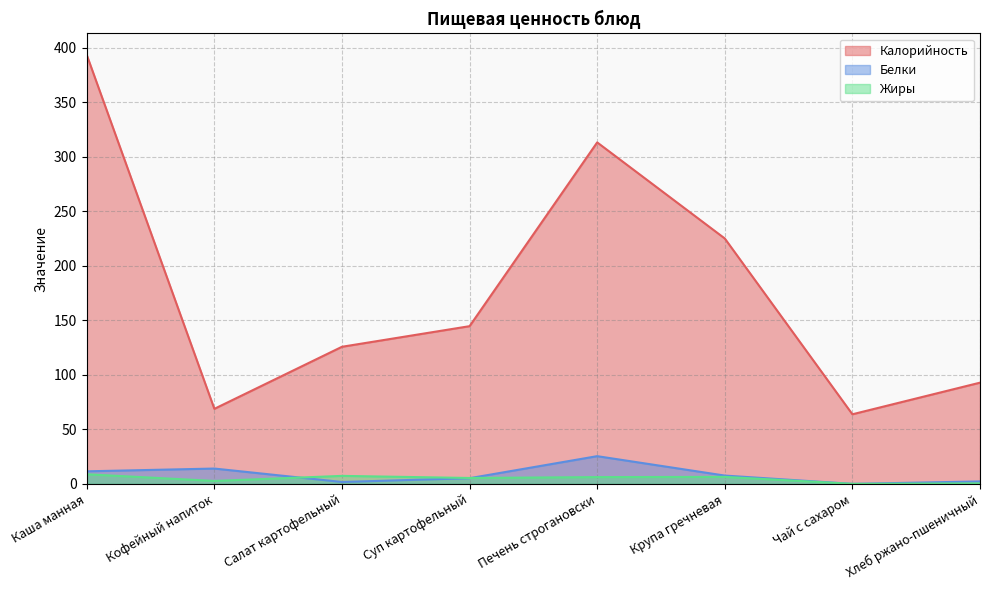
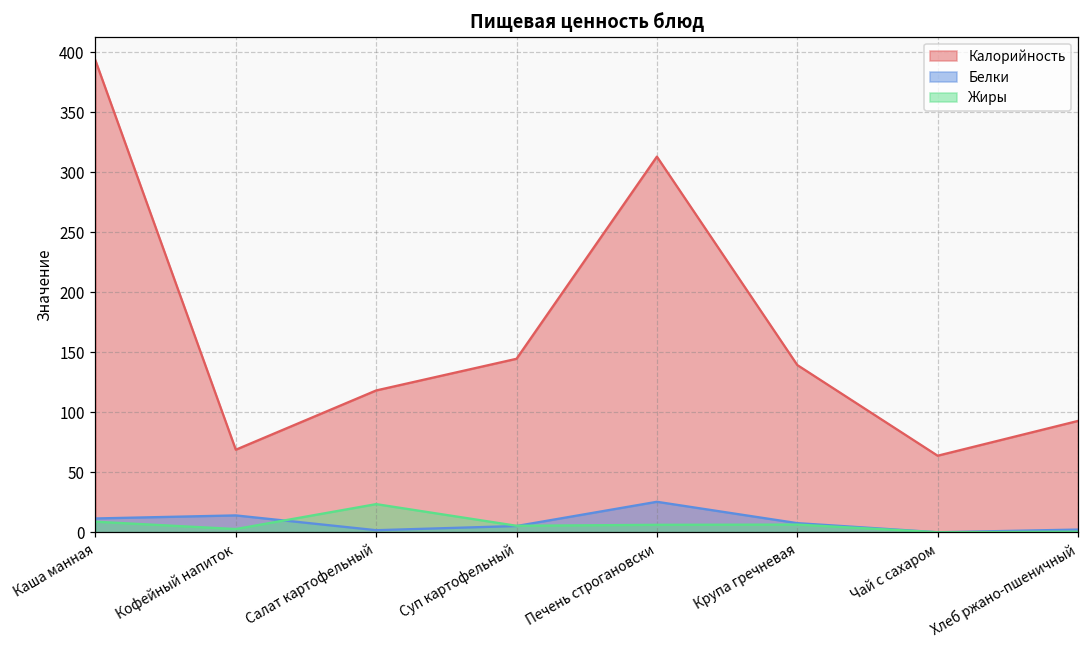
Калорийность, Салат картофельный: 126 -> 118
Жиры, Салат картофельный: 7 -> 23
Калорийность, Крупа гречневая: 225 -> 139
